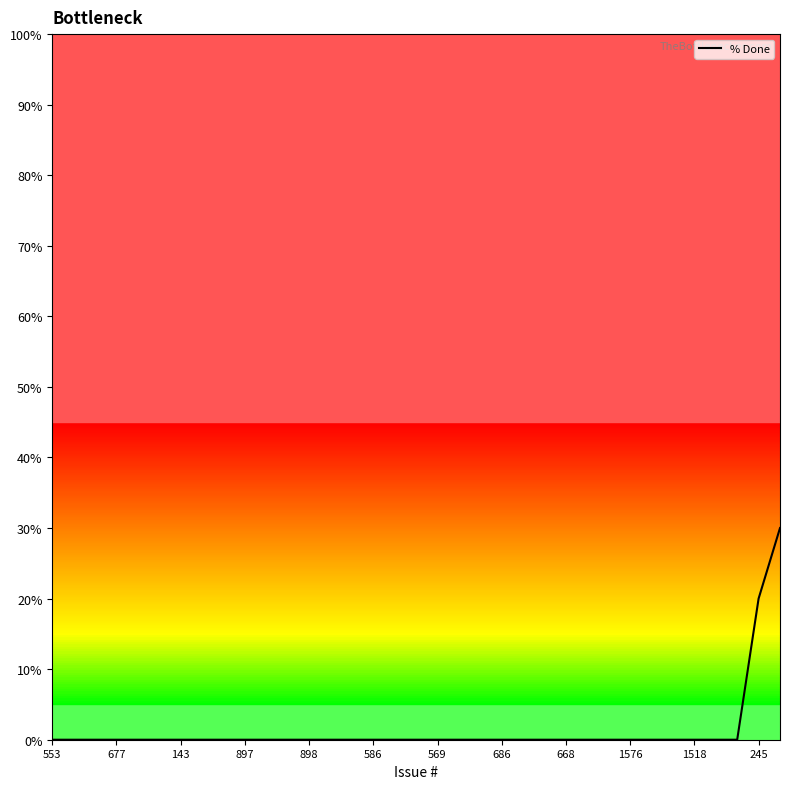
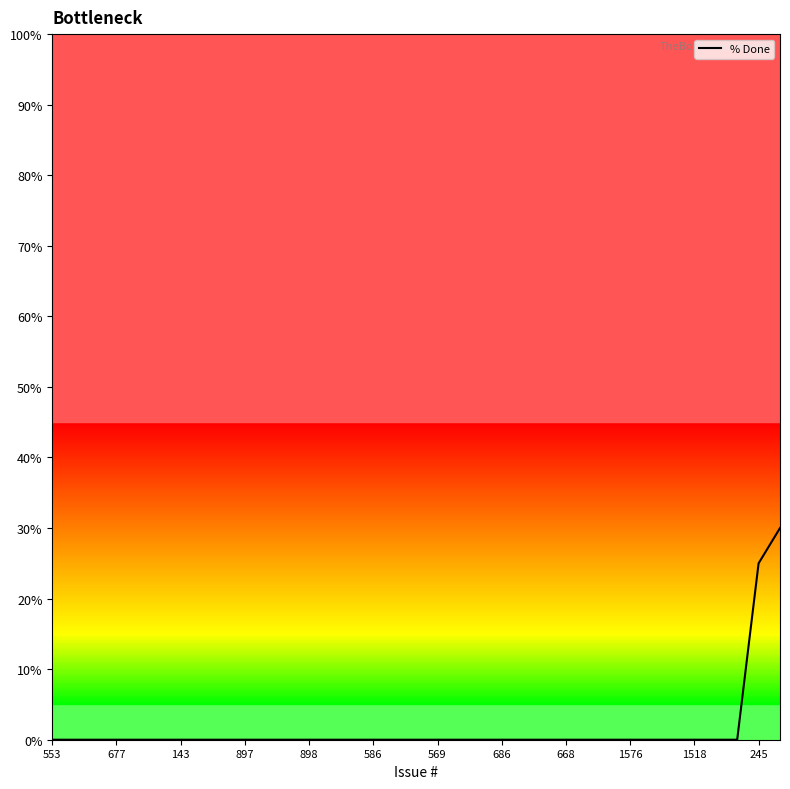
245: 20% -> 25%
